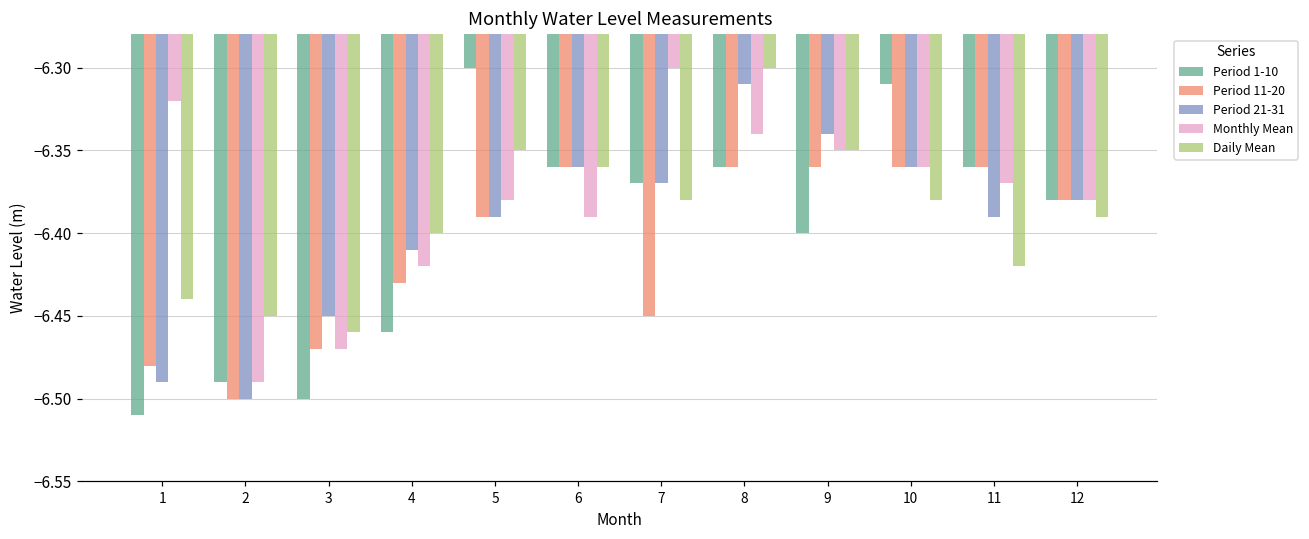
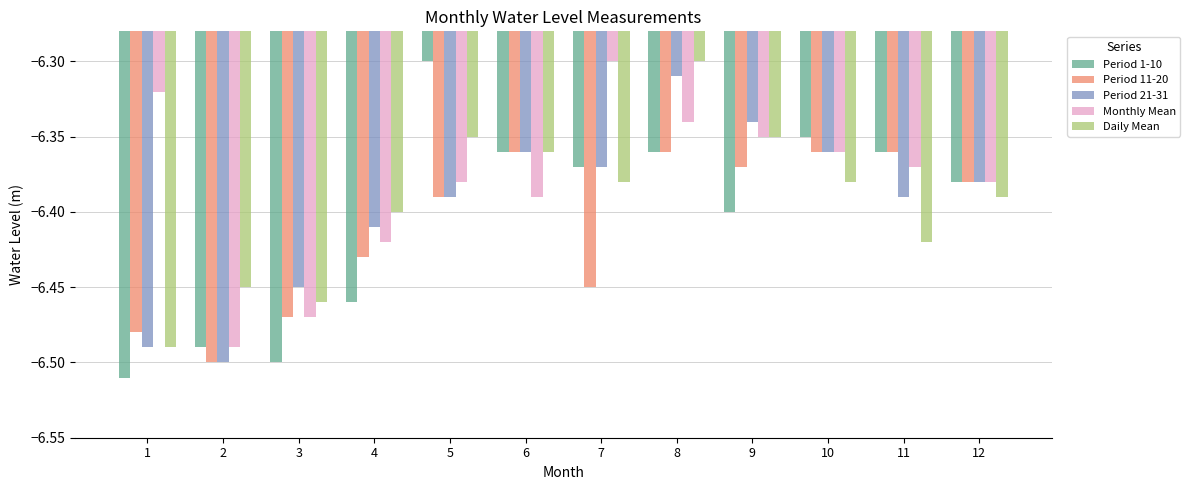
Daily Mean, 1: -6.44 -> -6.49
Period 11-20, 9: -6.36 -> -6.37
Period 1-10, 10: -6.31 -> -6.35
